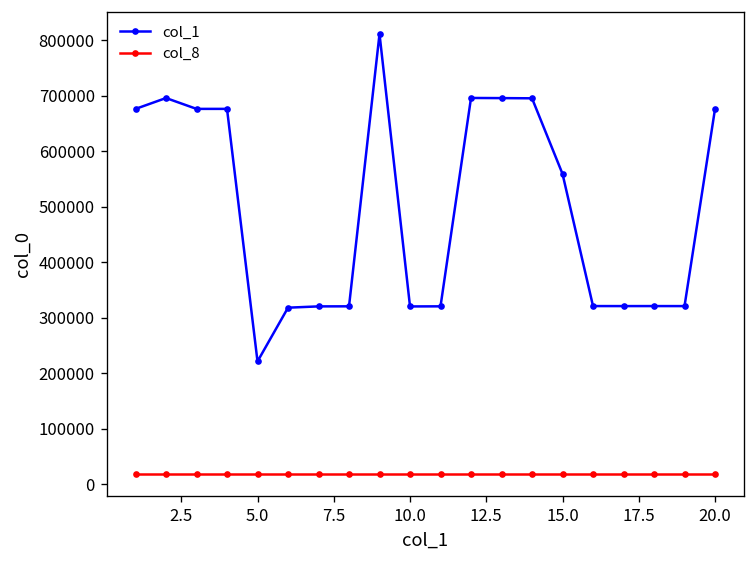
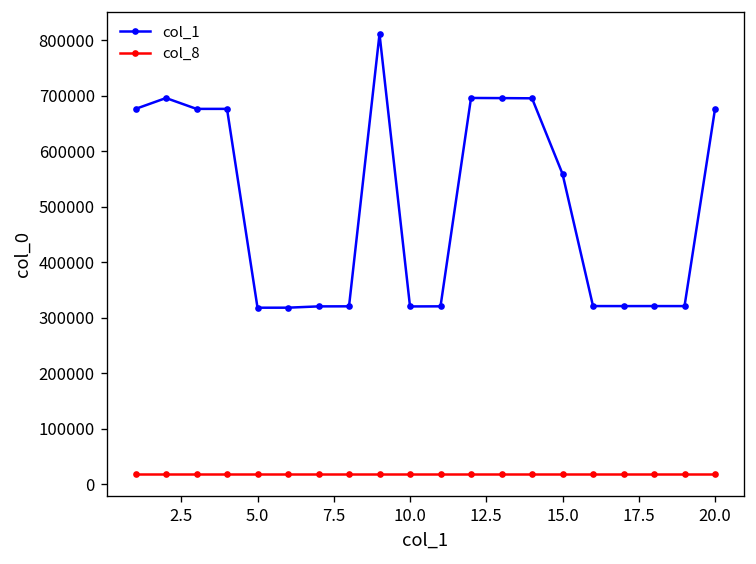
col_1, 5.0: 220000 -> 320000
